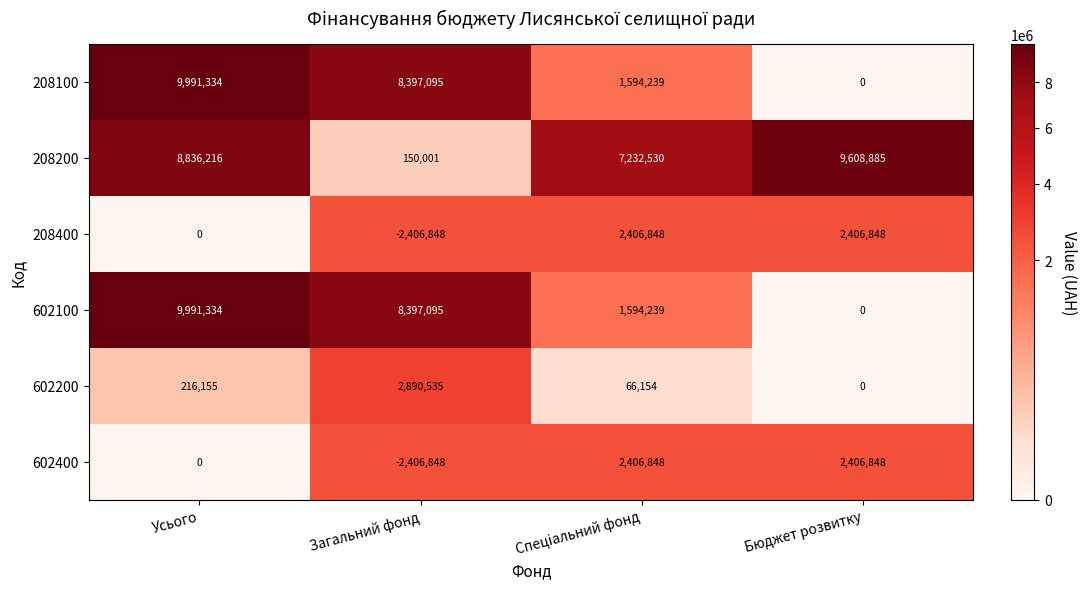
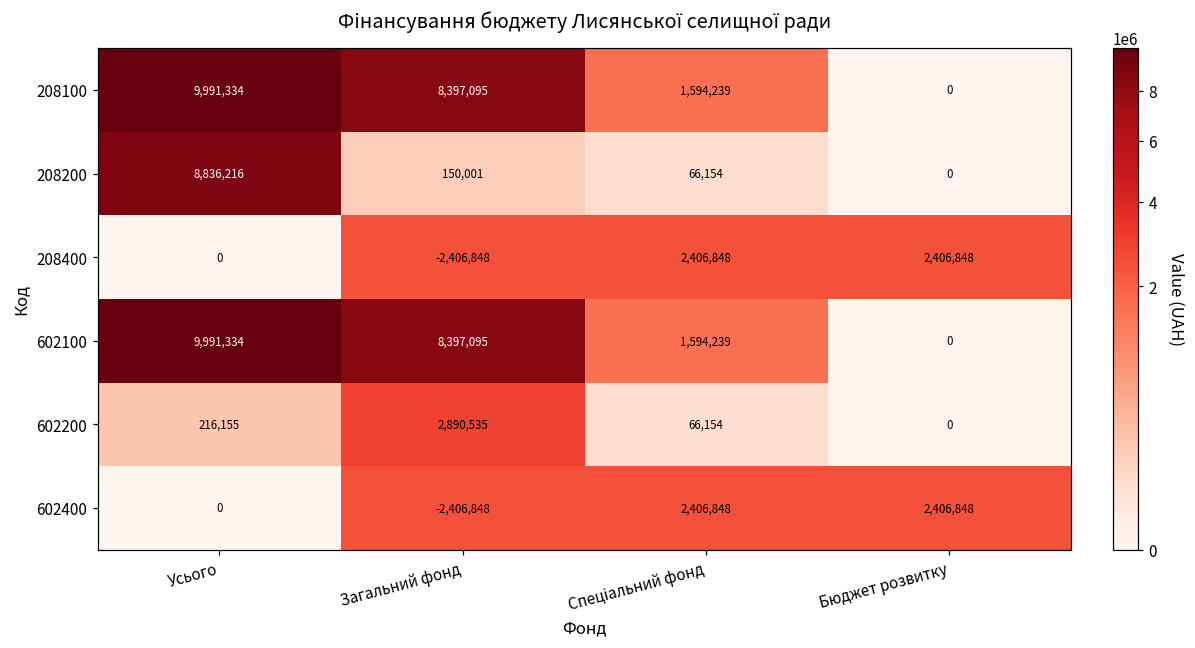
208200, Спеціальний фонд: 7,232,530 -> 66,154
208200, Бюджет розвитку: 9,608,885 -> 0
